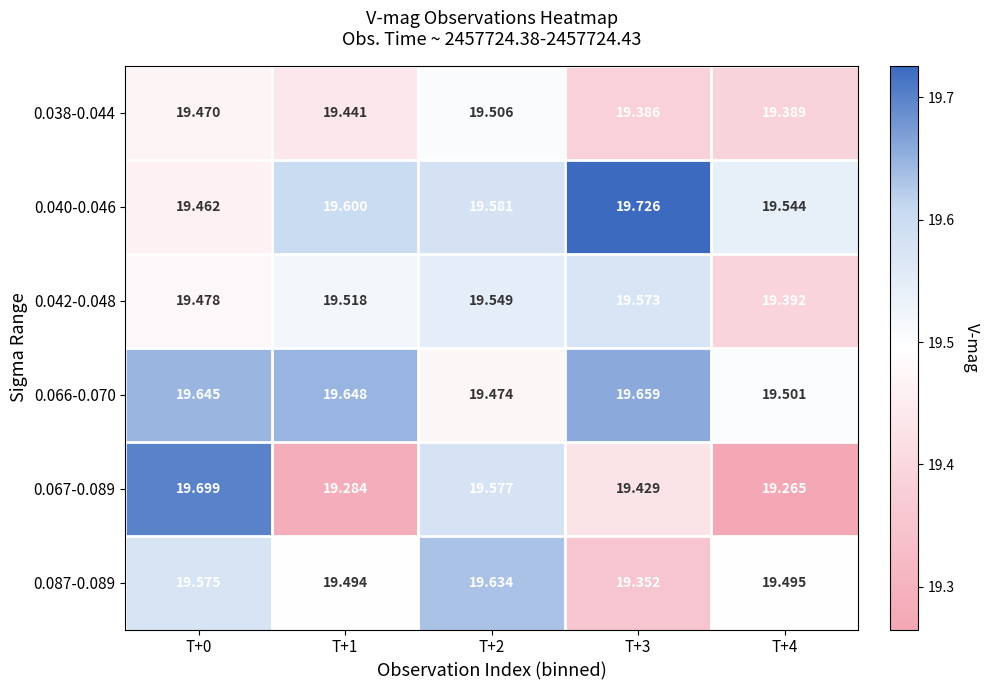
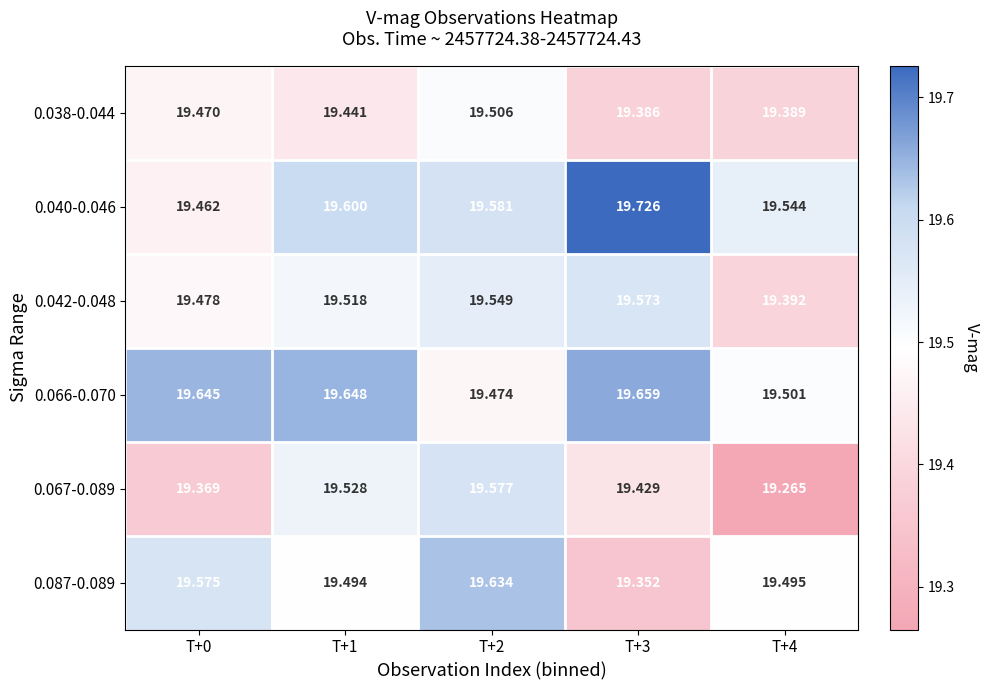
0.067-0.089, T+0: 19.699 -> 19.369
0.067-0.089, T+1: 19.284 -> 19.528
